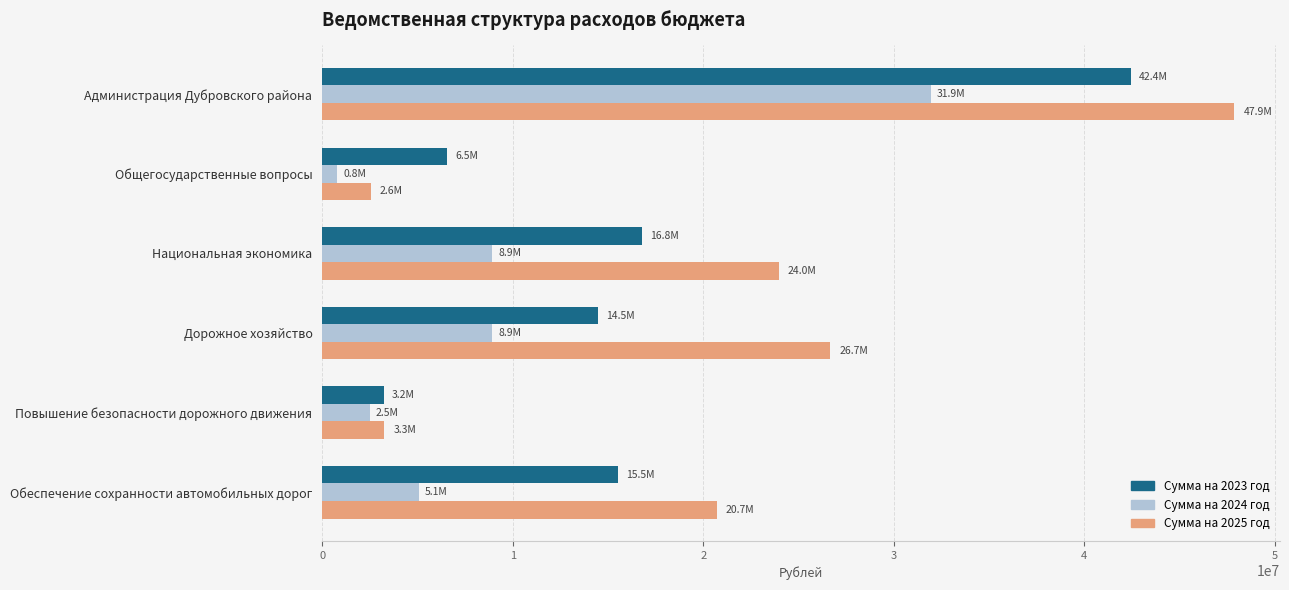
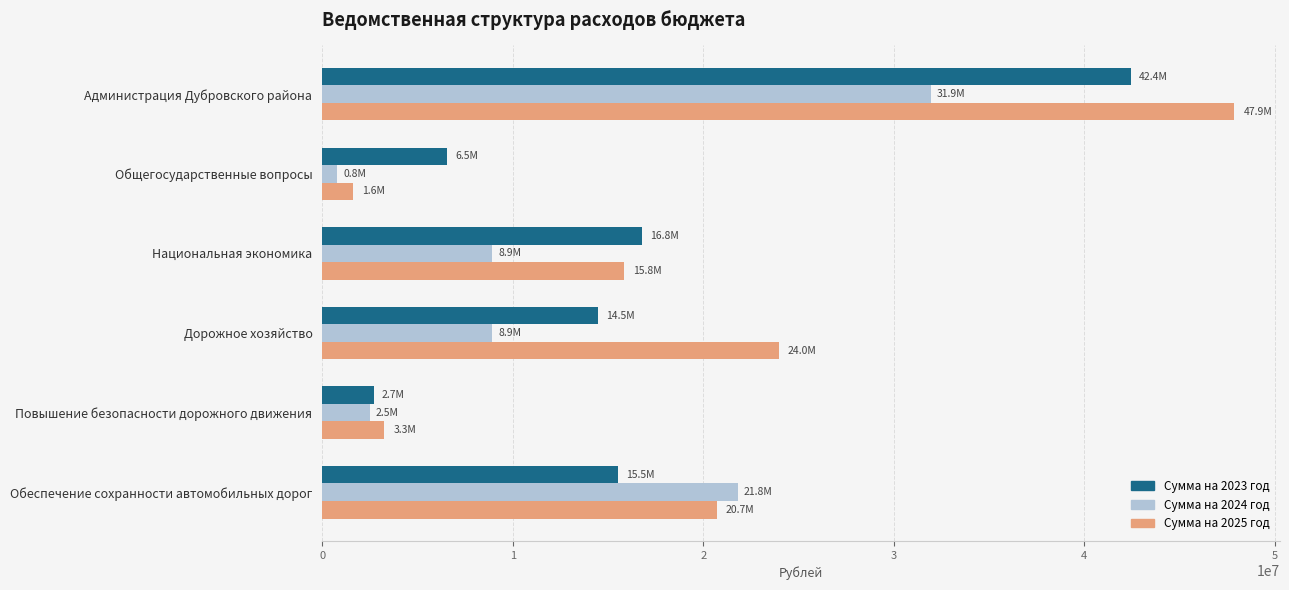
Сумма на 2025 год, Общегосударственные вопросы: 2.6M -> 1.6M
Сумма на 2025 год, Национальная экономика: 24.0M -> 15.8M
Сумма на 2025 год, Дорожное хозяйство: 26.7M -> 24.0M
Сумма на 2023 год, Повышение безопасности дорожного движения: 3.2M -> 2.7M
Сумма на 2024 год, Обеспечение сохранности автомобильных дорог: 5.1M -> 21.8M
